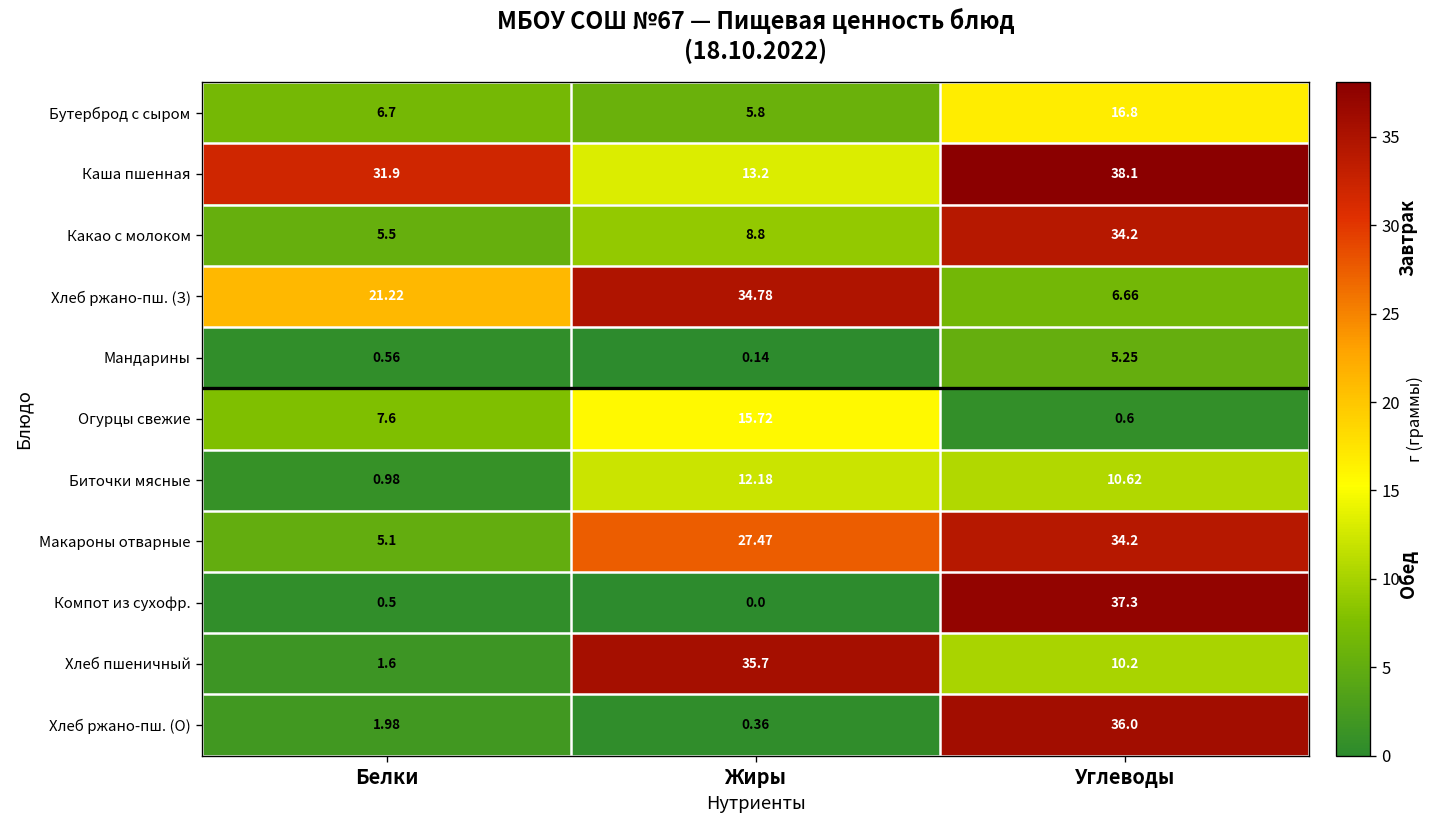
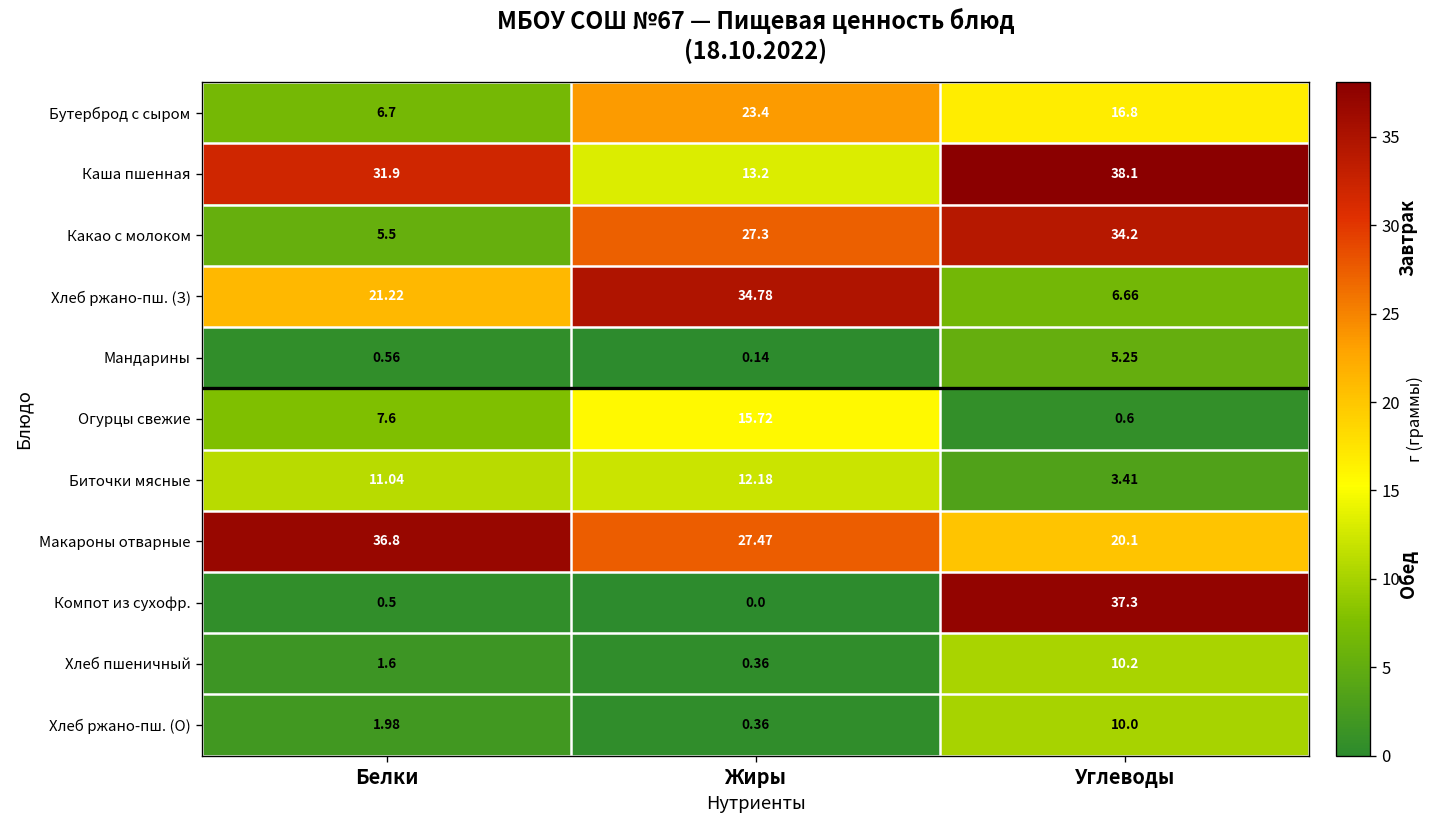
Бутерброд с сыром, Жиры: 5.8 -> 23.4
Какао с молоком, Жиры: 8.8 -> 27.3
Биточки мясные, Белки: 0.98 -> 11.04
Биточки мясные, Углеводы: 10.62 -> 3.41
Макароны отварные, Белки: 5.1 -> 36.8
Макароны отварные, Углеводы: 34.2 -> 20.1
Хлеб пшеничный, Жиры: 35.7 -> 0.36
Хлеб ржано-пш. (О), Углеводы: 36.0 -> 10.0
